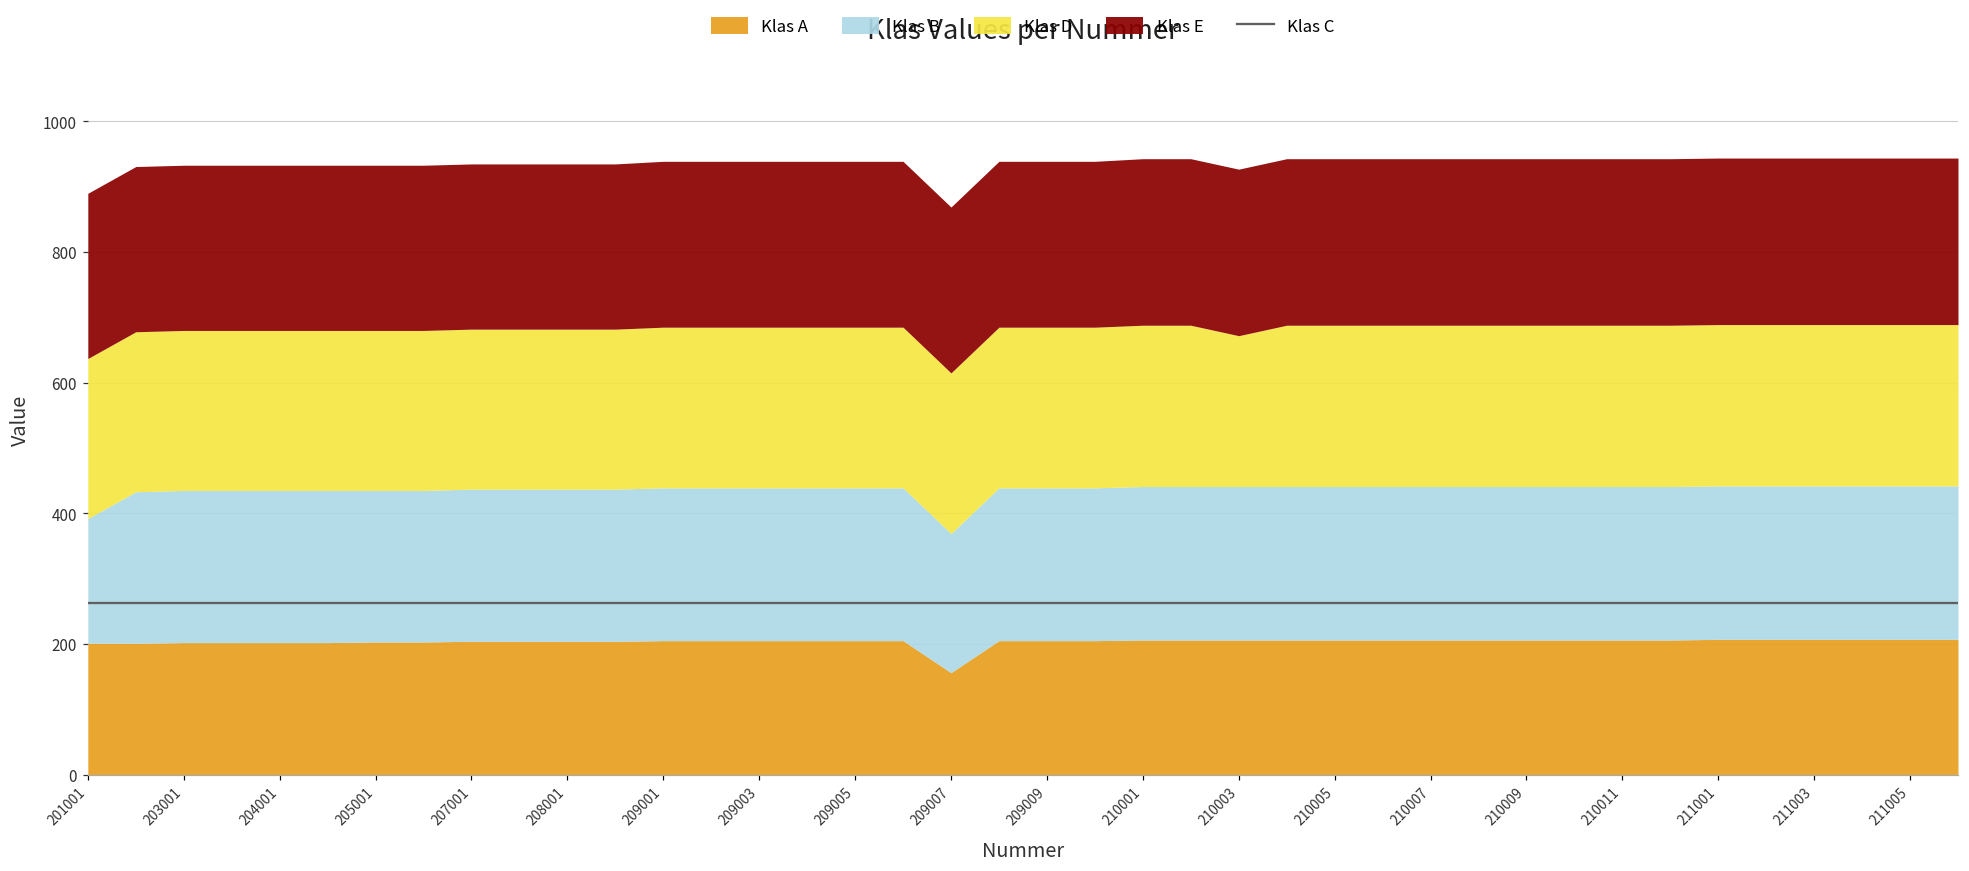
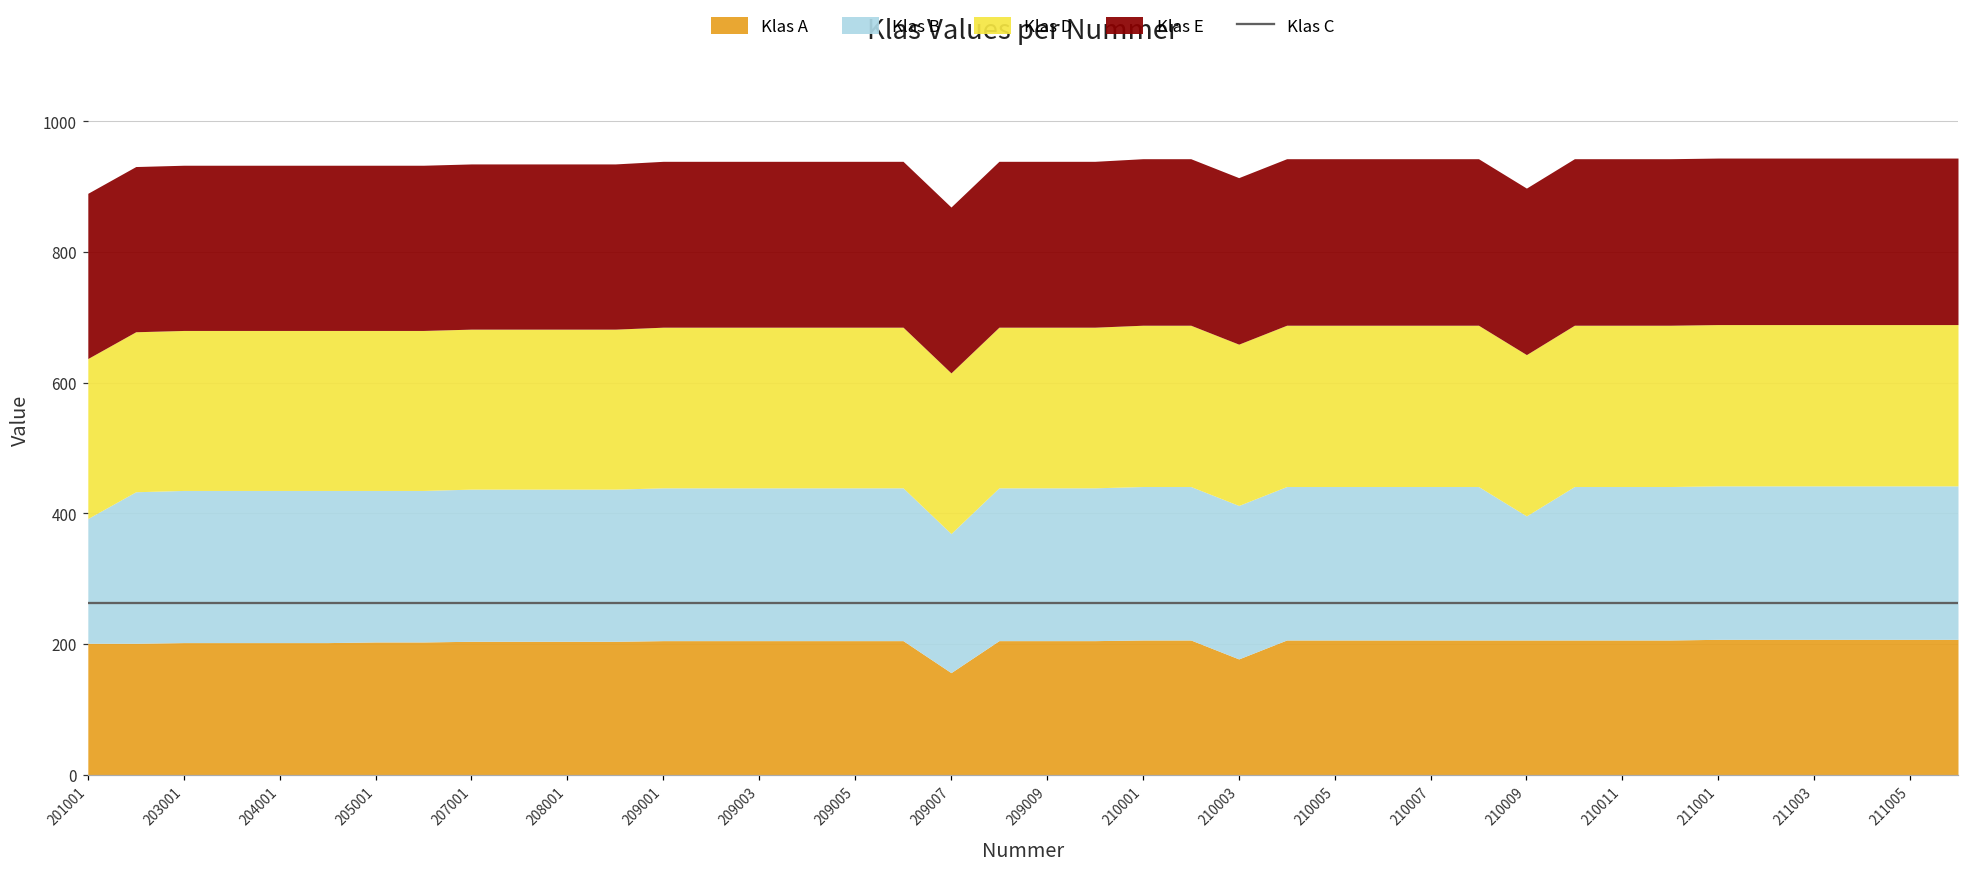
Klas A, 210003: 210 -> 180
Klas D, 210003: 230 -> 250
Klas B, 210009: 240 -> 190
